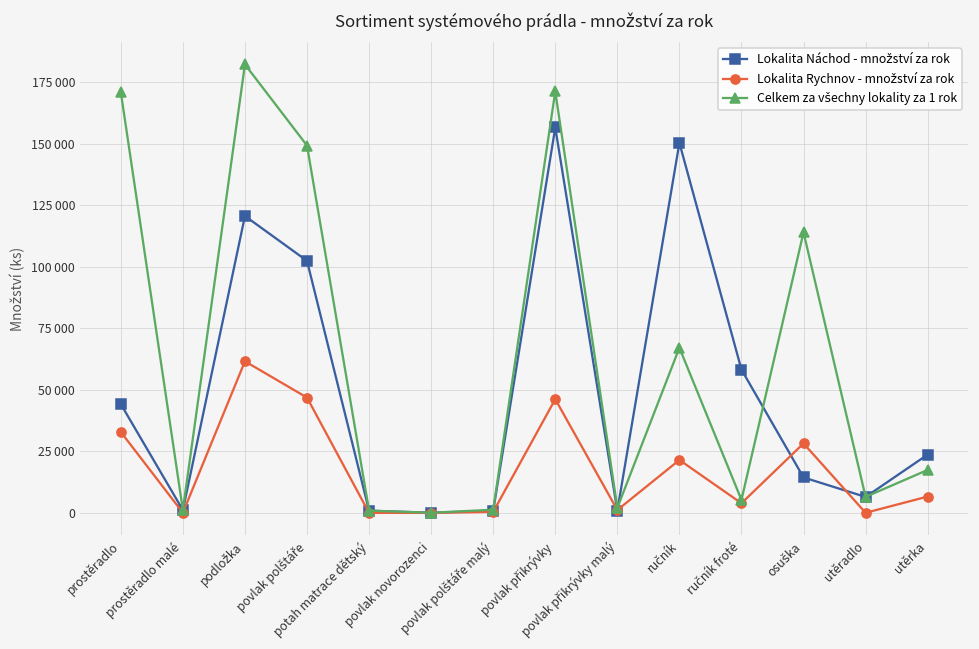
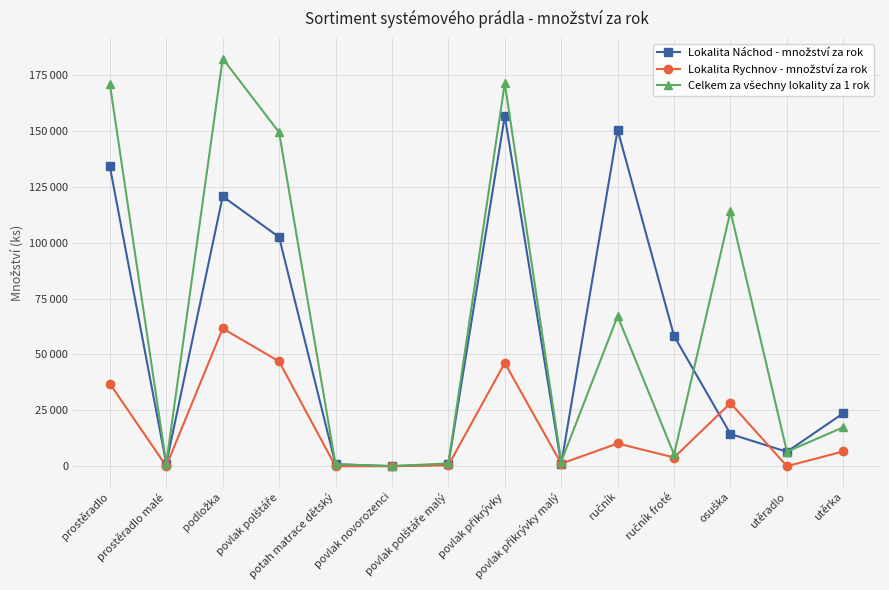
Lokalita Náchod - množství za rok, prostěradlo: 44000 -> 134000
Lokalita Rychnov - množství za rok, prostěradlo: 33000 -> 37000
Lokalita Rychnov - množství za rok, ručník: 22000 -> 10000
